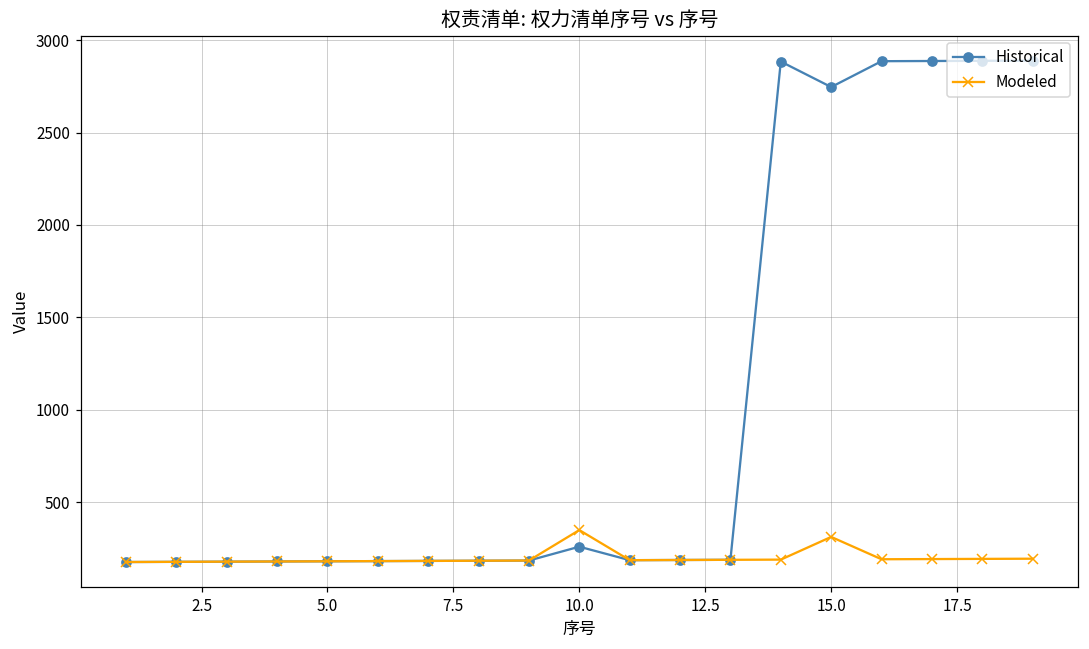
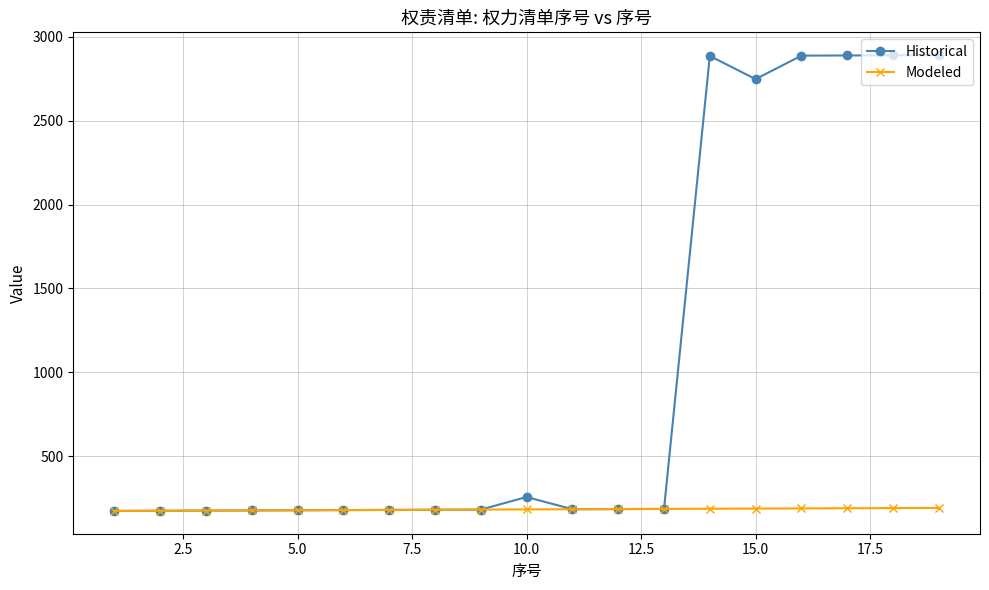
Modeled, 10.0: 350 -> 180
Modeled, 15.0: 310 -> 190
